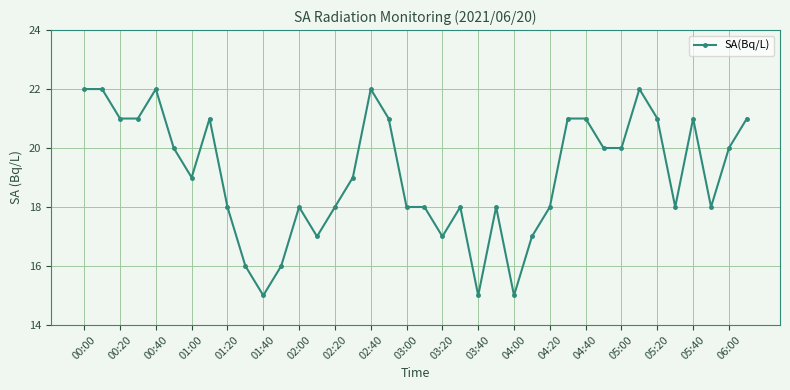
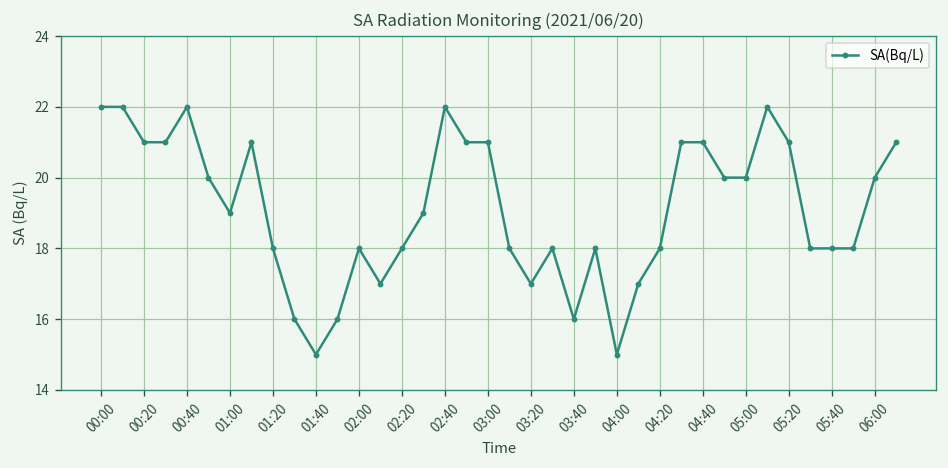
03:00: 18 -> 21
03:40: 15 -> 16
05:40: 21 -> 18
